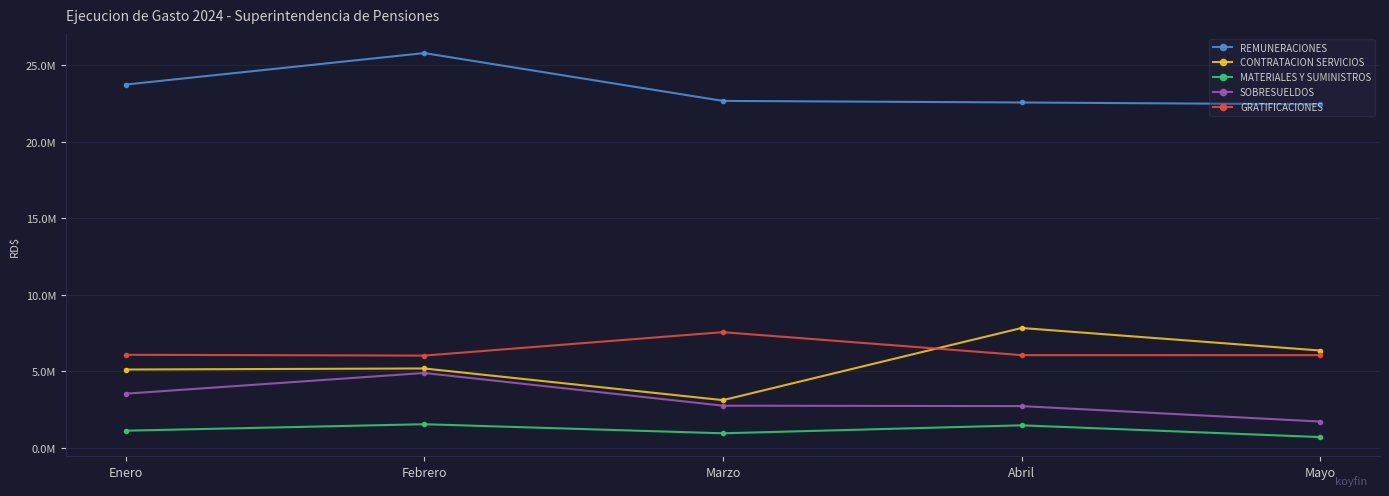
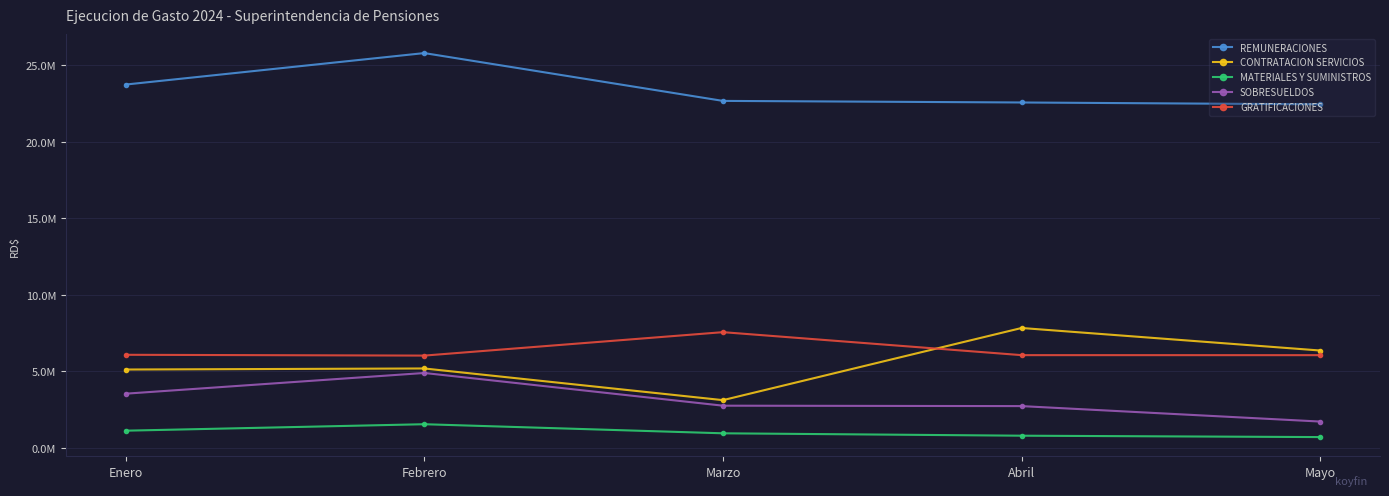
MATERIALES Y SUMINISTROS, Abril: 1500000 -> 800000
